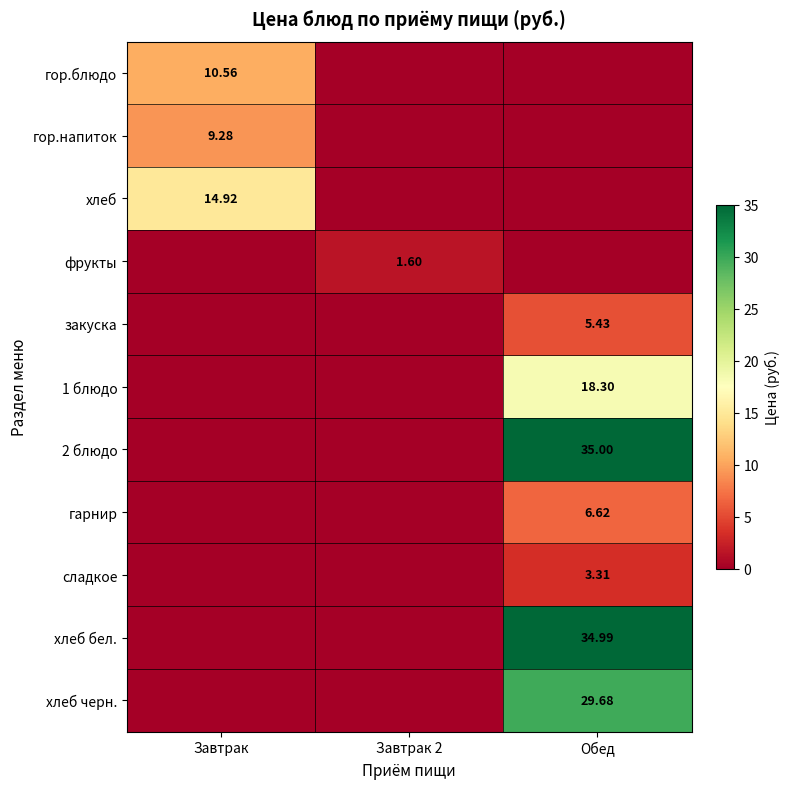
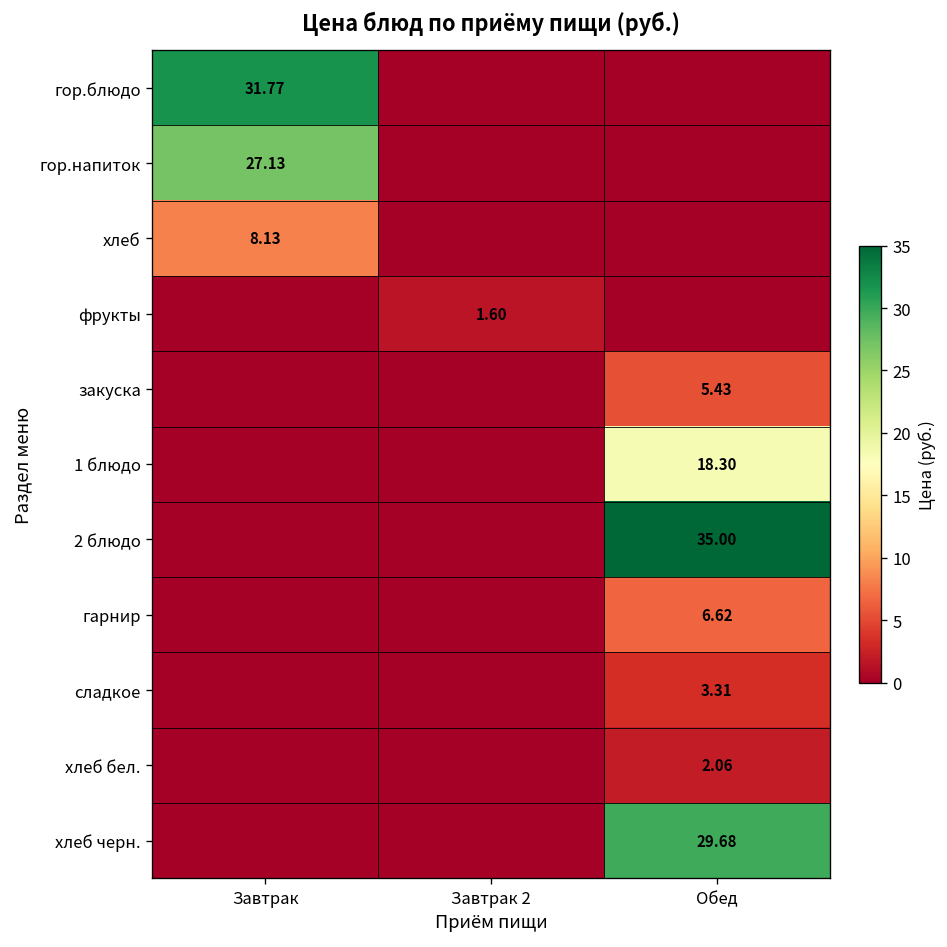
гор.блюдо, Завтрак: 10.56 -> 31.77
гор.напиток, Завтрак: 9.28 -> 27.13
хлеб, Завтрак: 14.92 -> 8.13
хлеб бел., Обед: 34.99 -> 2.06
